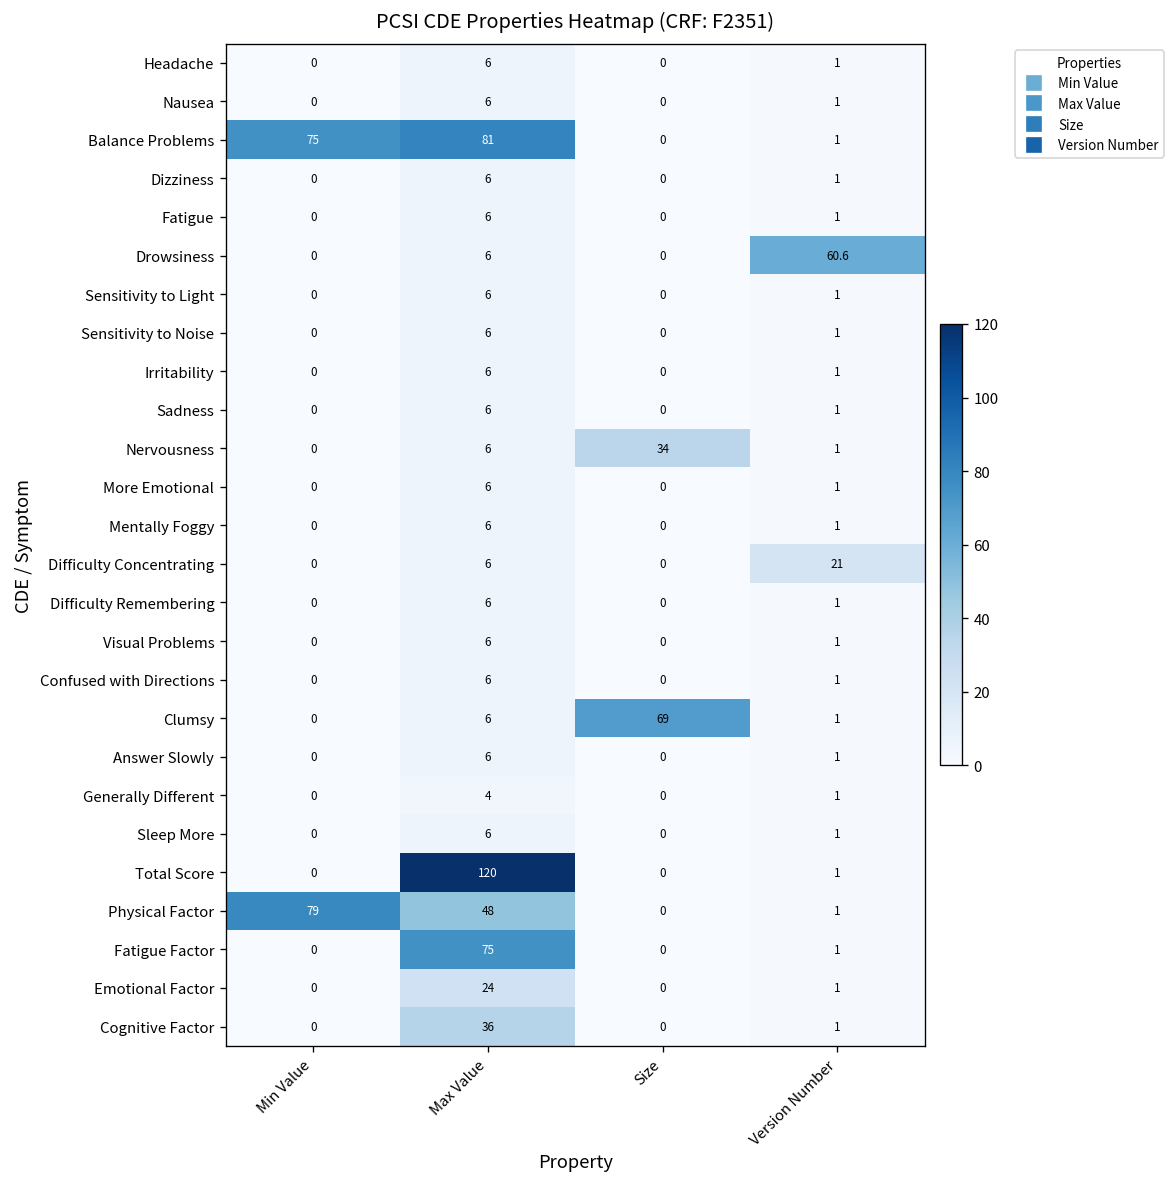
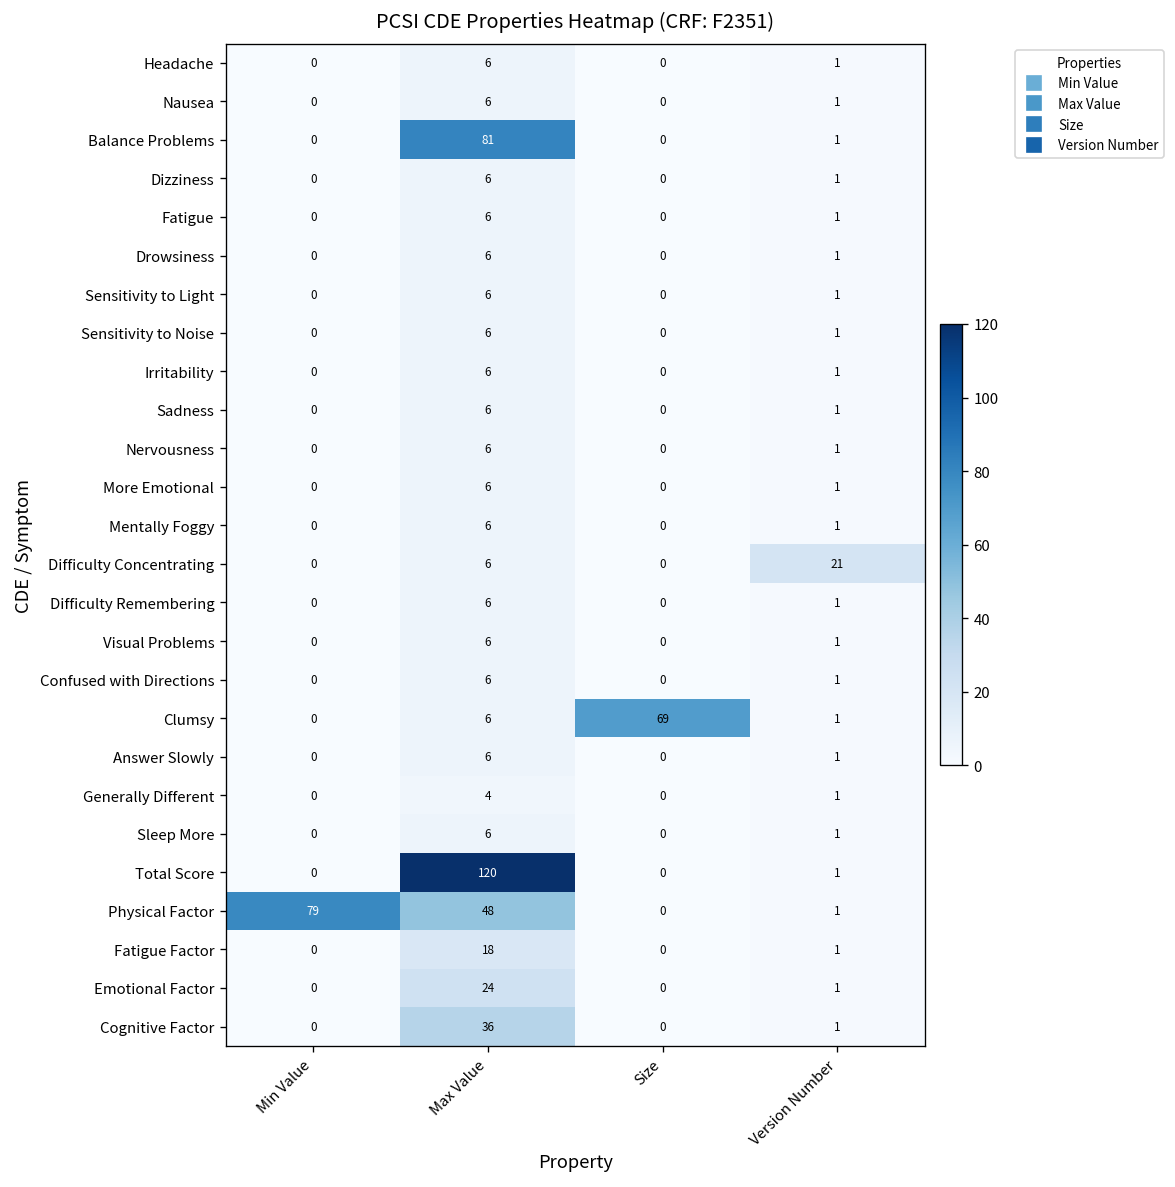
Balance Problems, Min Value: 75 -> 0
Drowsiness, Version Number: 60.6 -> 1
Nervousness, Size: 34 -> 0
Fatigue Factor, Max Value: 75 -> 18
